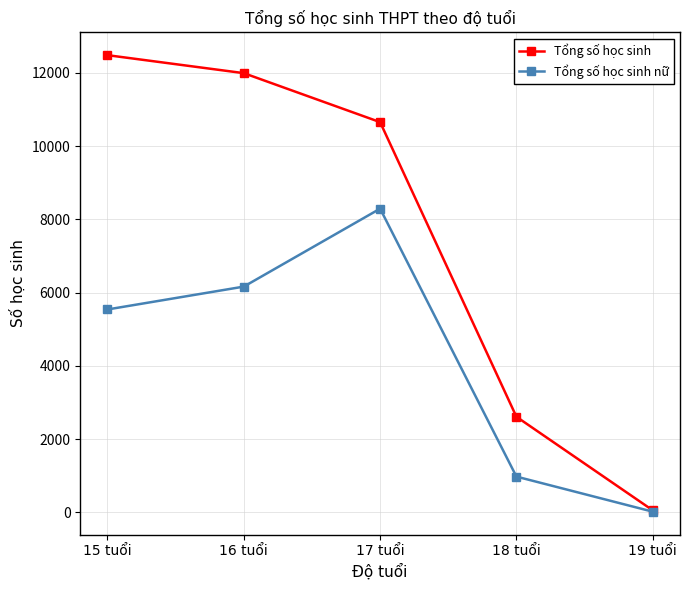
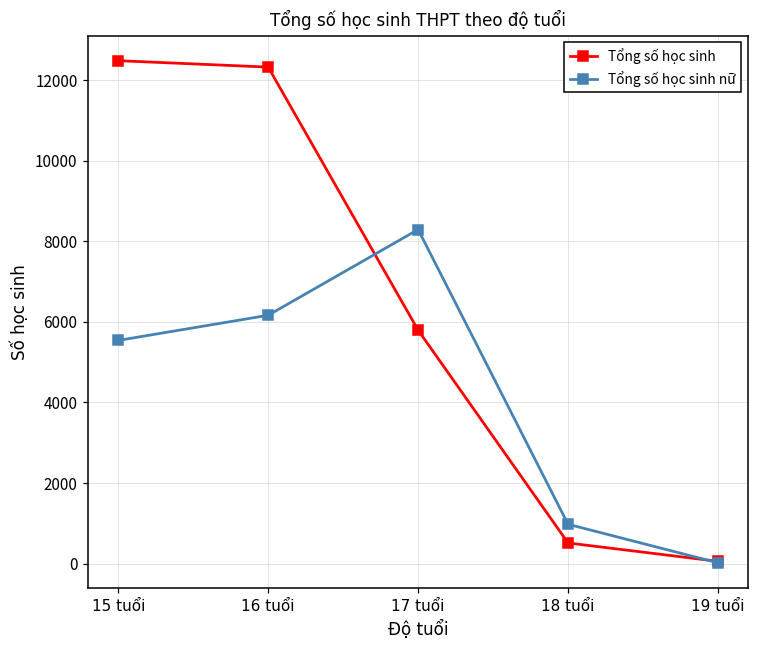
Tổng số học sinh, 16 tuổi: 12000 -> 12300
Tổng số học sinh, 17 tuổi: 10700 -> 5800
Tổng số học sinh, 18 tuổi: 2600 -> 500
